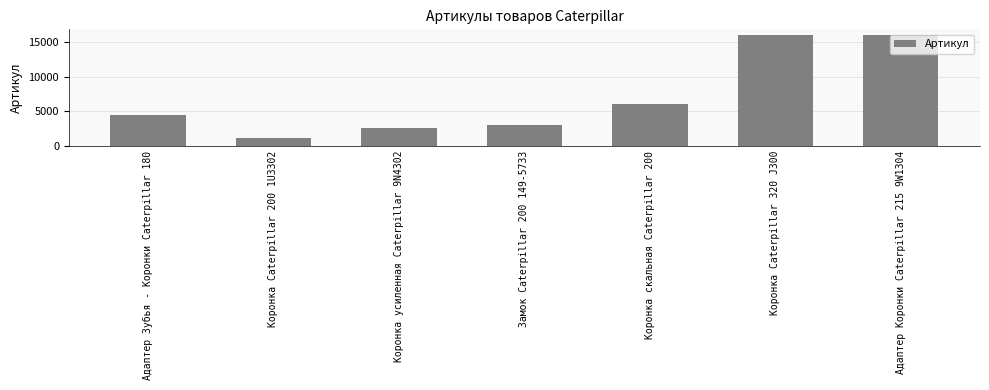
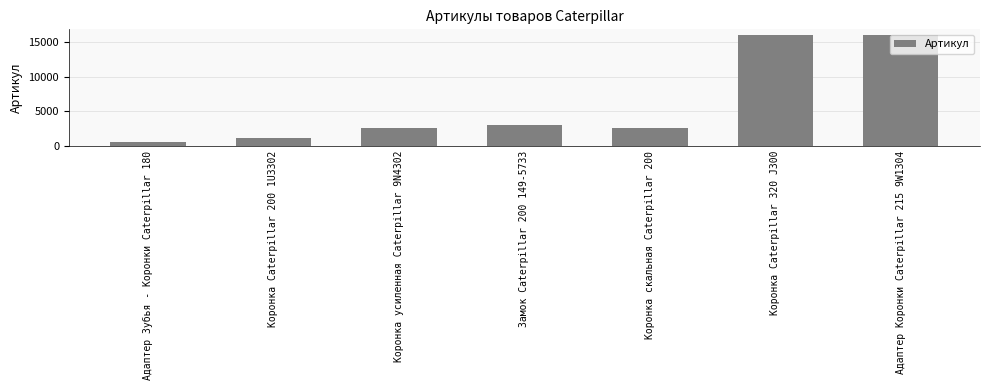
Адаптер Зубья - Коронки Caterpillar 180: 4000 -> 1000
Коронка скальная Caterpillar 200: 6000 -> 3000
